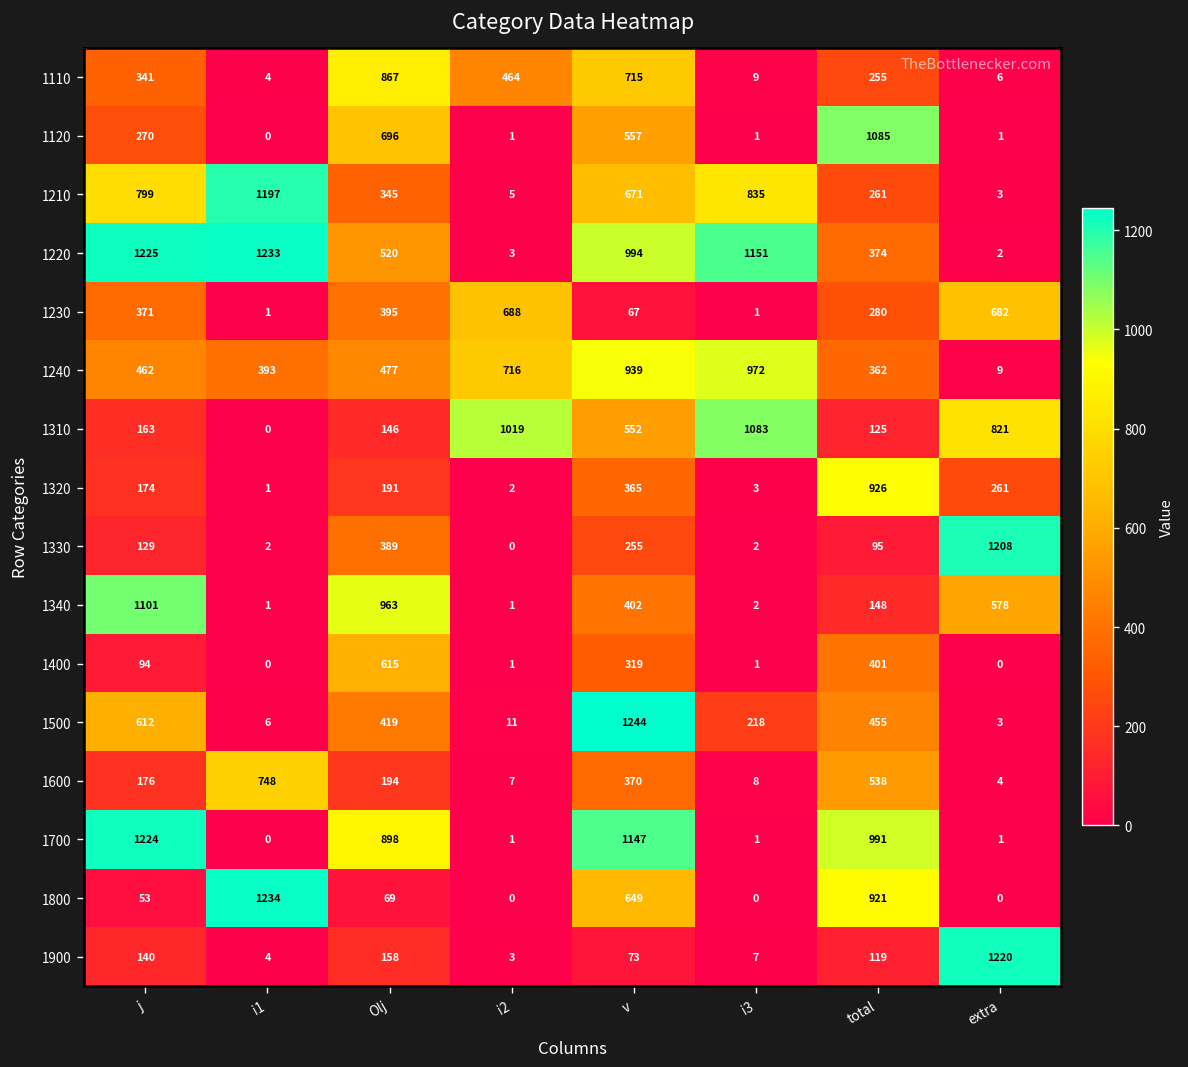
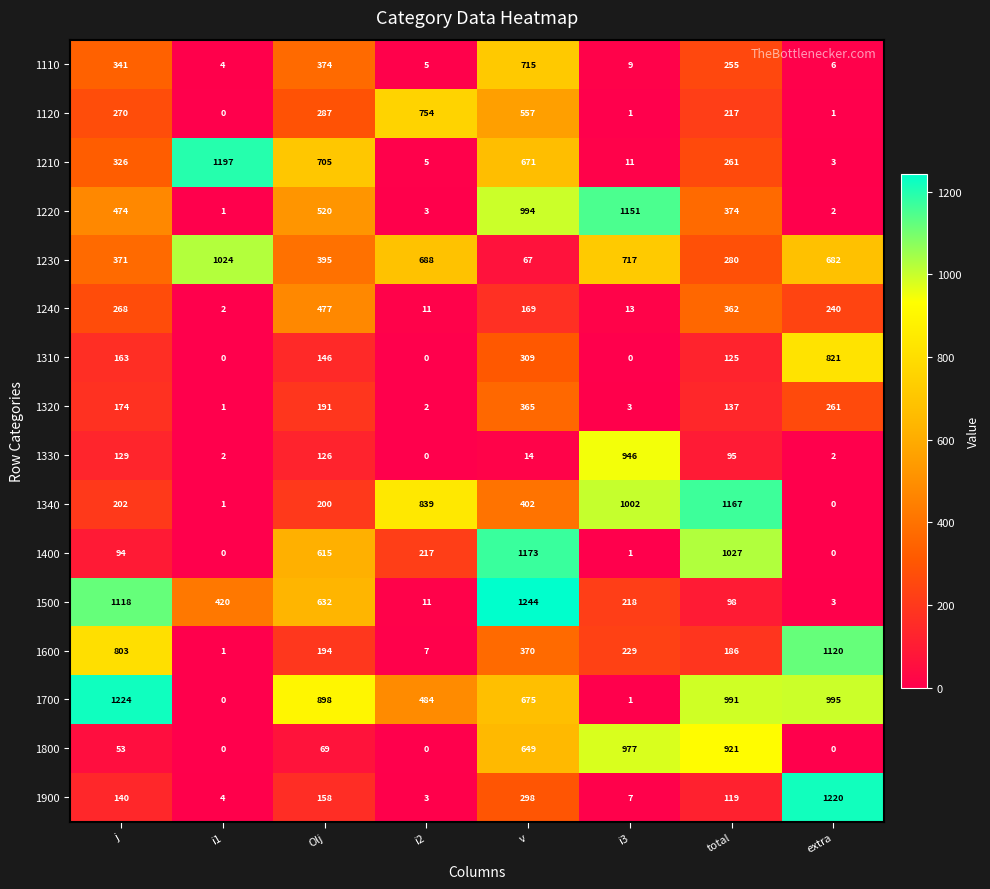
1110, Olj: 867 -> 374
1110, i2: 464 -> 5
1120, Olj: 696 -> 287
1120, i2: 1 -> 754
1120, total: 1085 -> 217
1210, j: 799 -> 326
1210, Olj: 345 -> 705
1210, i3: 835 -> 11
1220, j: 1225 -> 474
1220, i1: 1233 -> 1
1230, i1: 1 -> 1024
1230, i3: 1 -> 717
1240, j: 462 -> 268
1240, i1: 393 -> 2
1240, i2: 716 -> 11
1240, v: 939 -> 169
1240, i3: 972 -> 13
1240, extra: 9 -> 240
1310, i2: 1019 -> 0
1310, v: 552 -> 309
1310, i3: 1083 -> 0
1320, total: 926 -> 137
1330, Olj: 389 -> 126
1330, v: 255 -> 14
1330, i3: 2 -> 946
1330, extra: 1208 -> 2
1340, j: 1101 -> 202
1340, Olj: 963 -> 200
1340, i2: 1 -> 839
1340, i3: 2 -> 1002
1340, total: 148 -> 1167
1340, extra: 578 -> 0
1400, i2: 1 -> 217
1400, v: 319 -> 1173
1400, total: 401 -> 1027
1500, j: 612 -> 1118
1500, i1: 6 -> 420
1500, Olj: 419 -> 632
1500, total: 455 -> 98
1600, j: 176 -> 803
1600, i1: 748 -> 1
1600, i3: 8 -> 229
1600, total: 538 -> 186
1600, extra: 4 -> 1120
1700, i2: 1 -> 484
1700, v: 1147 -> 675
1700, extra: 1 -> 995
1800, i1: 1234 -> 0
1800, i3: 0 -> 977
1900, v: 73 -> 298
